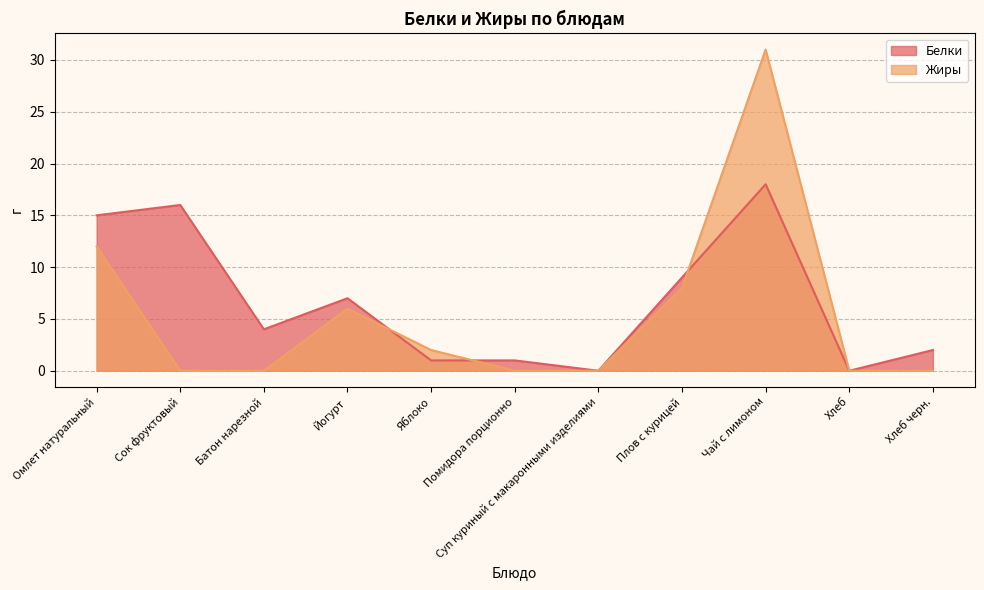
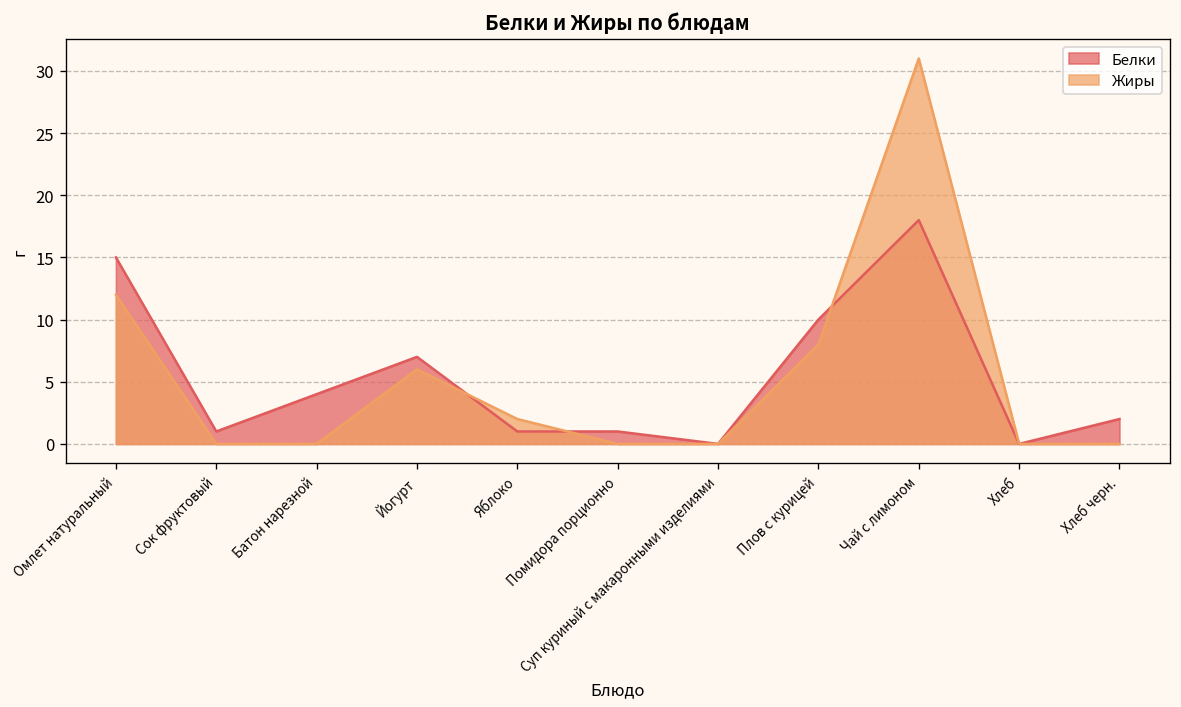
Белки, Сок фруктовый: 16 -> 1
Белки, Плов с курицей: 9 -> 10
